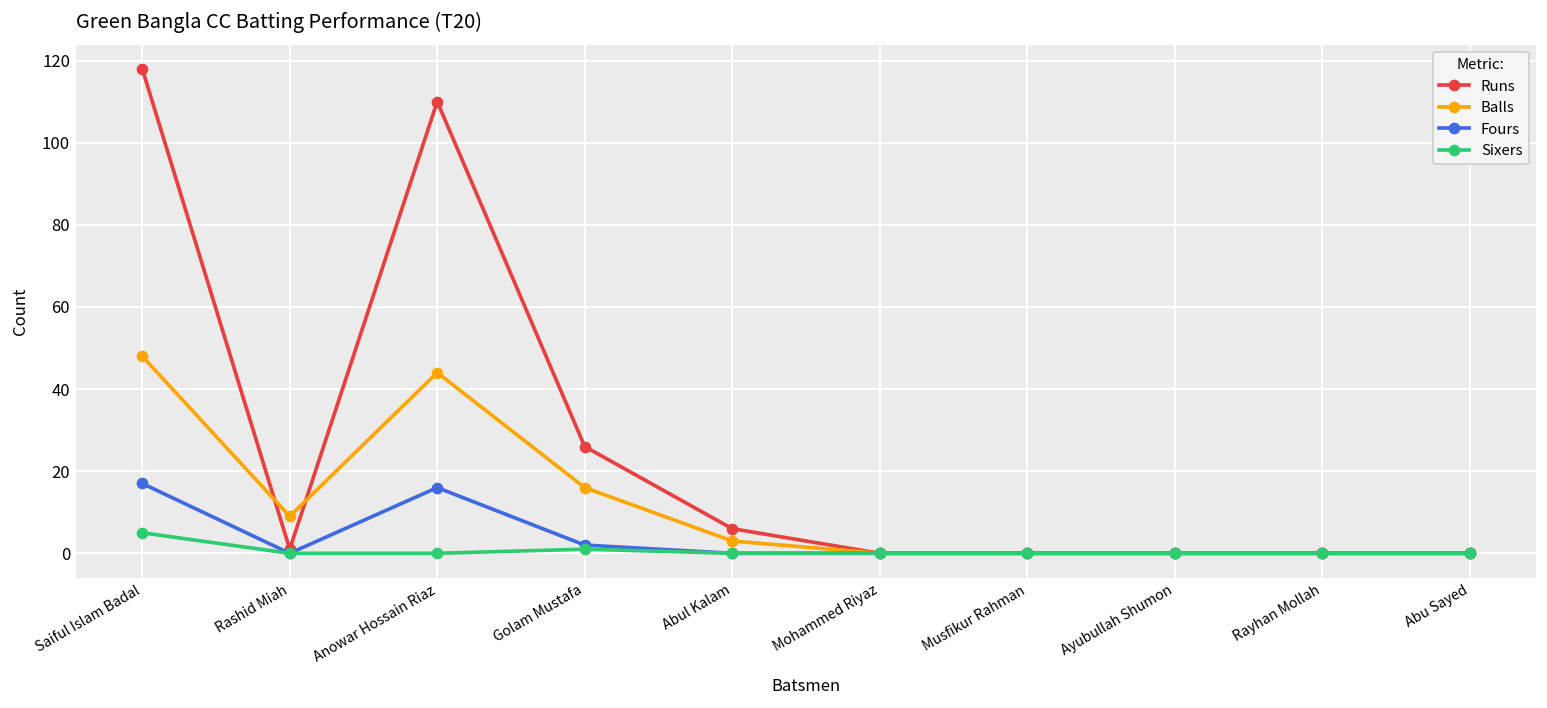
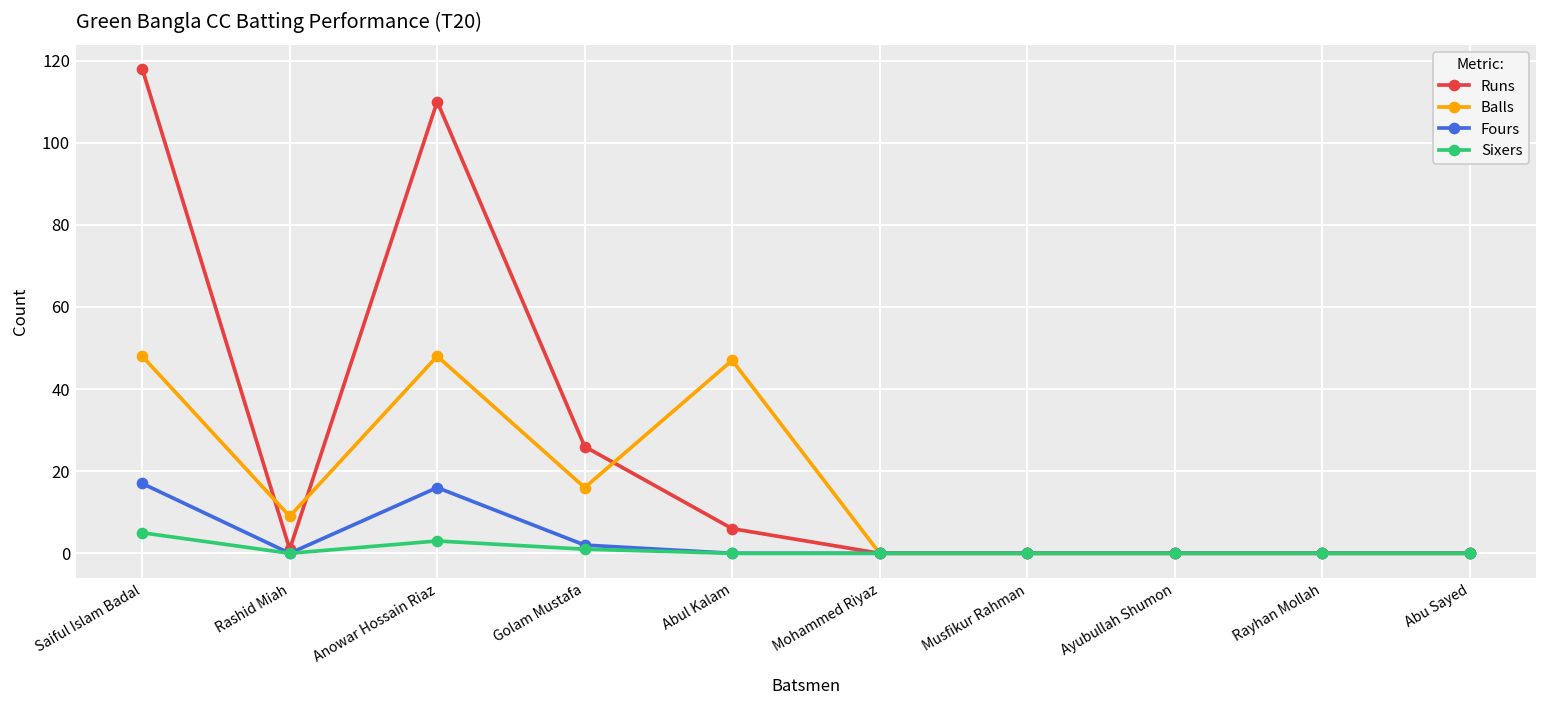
Balls, Anowar Hossain Riaz: 44 -> 48
Sixers, Anowar Hossain Riaz: 0 -> 3
Balls, Abul Kalam: 3 -> 47
